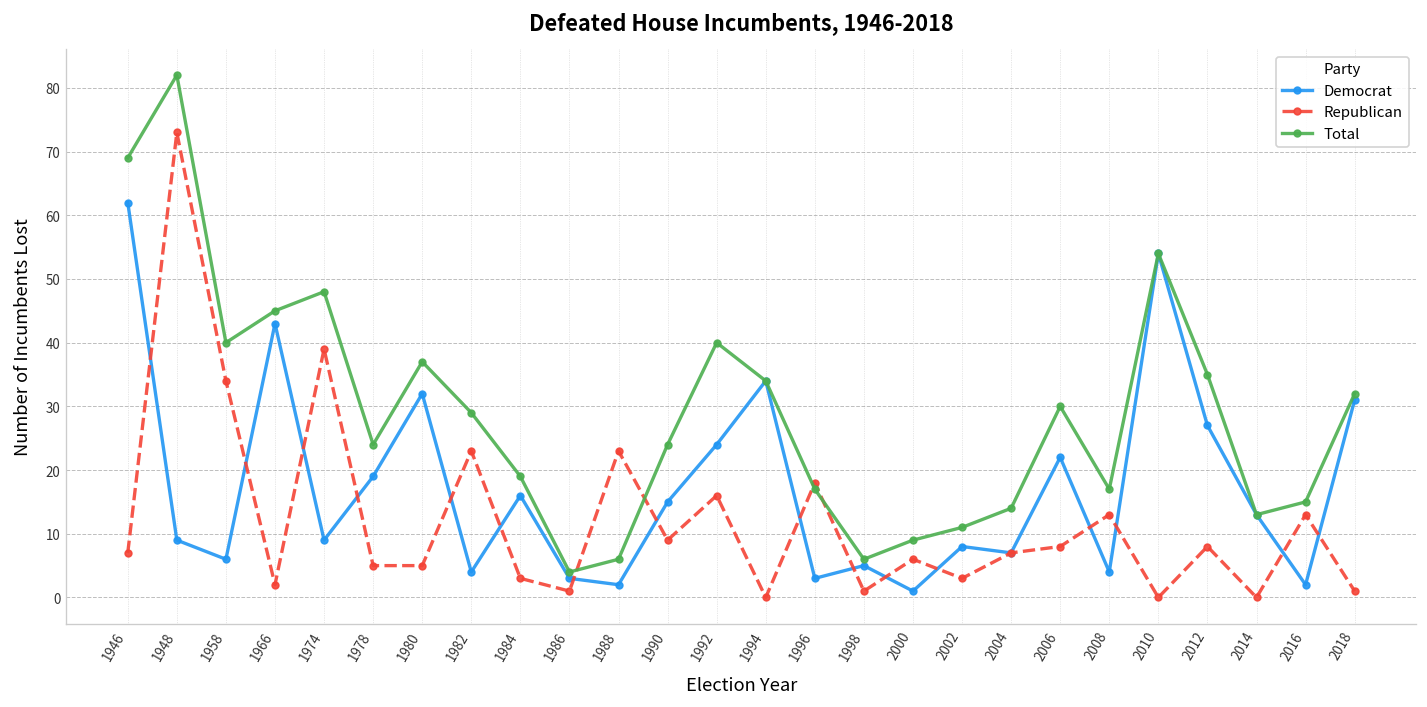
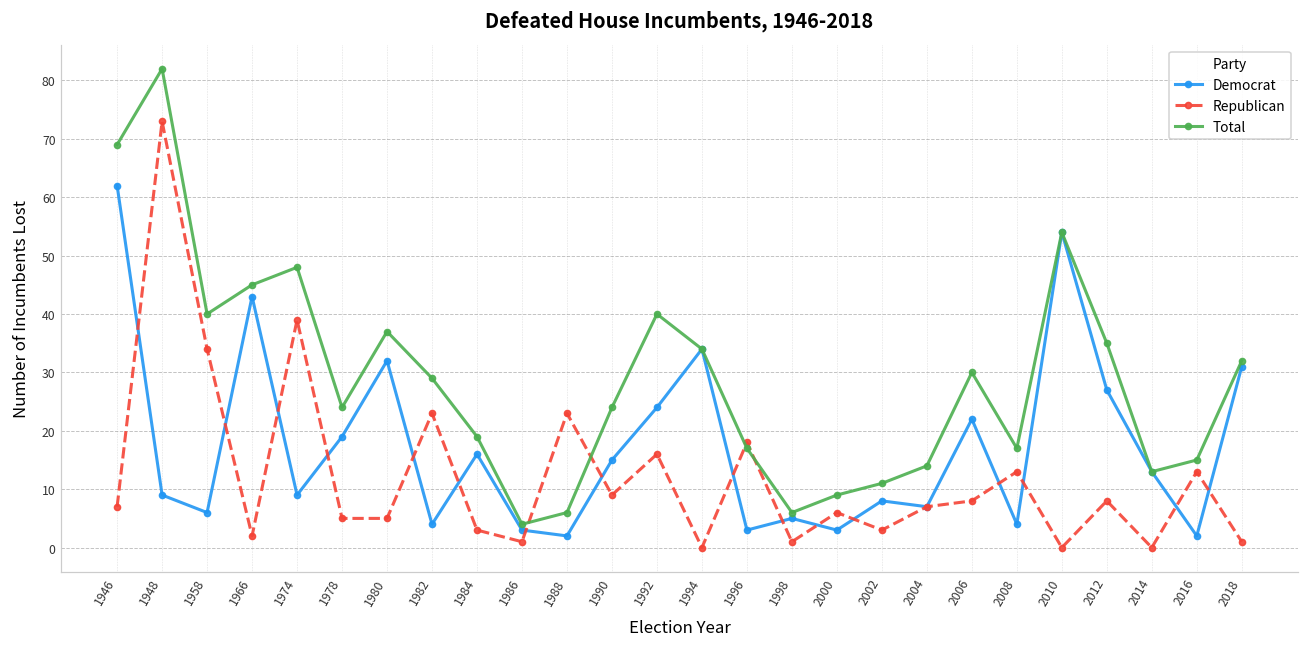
Democrat, 2000: 1 -> 3
